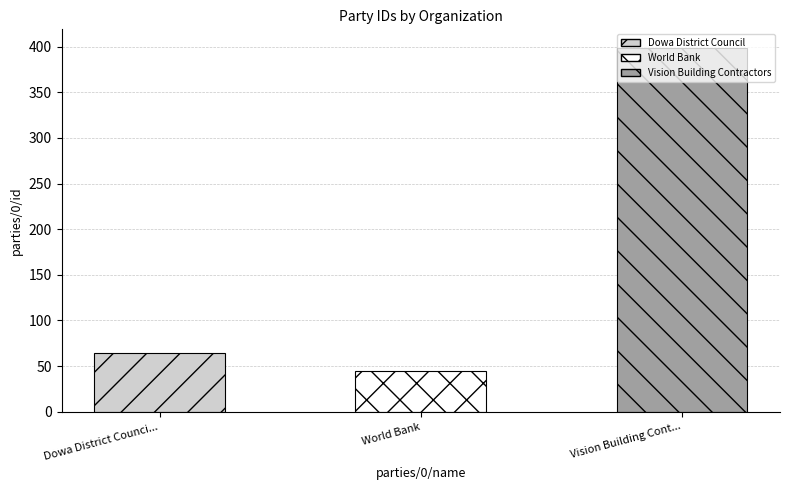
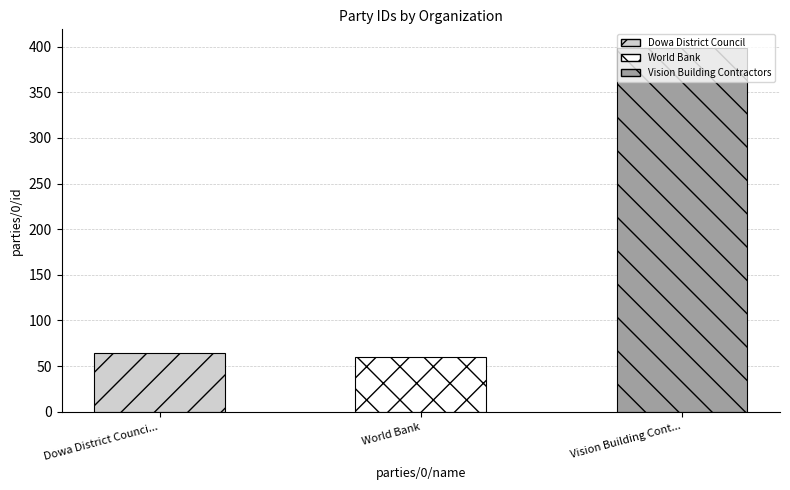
World Bank: 50 -> 60
